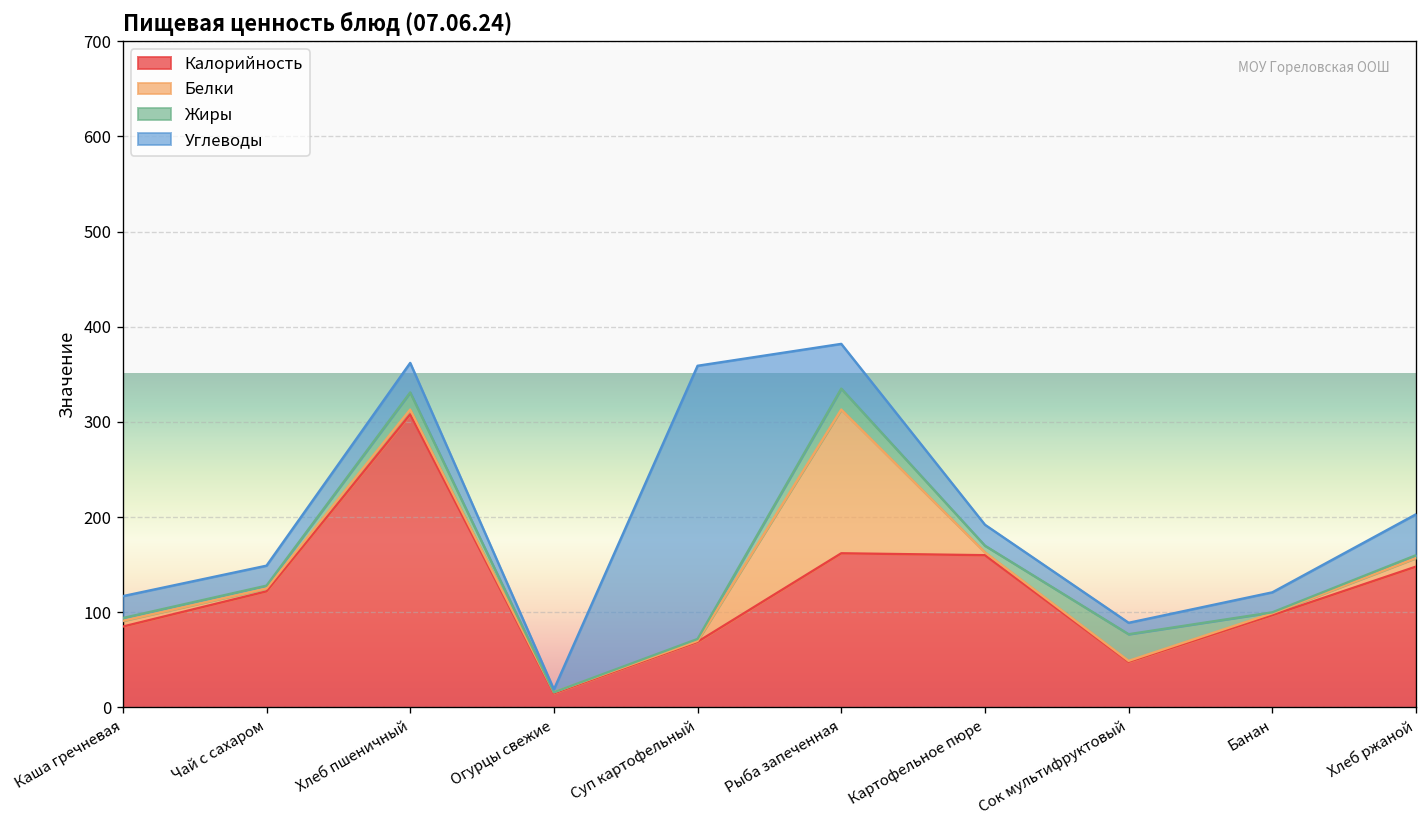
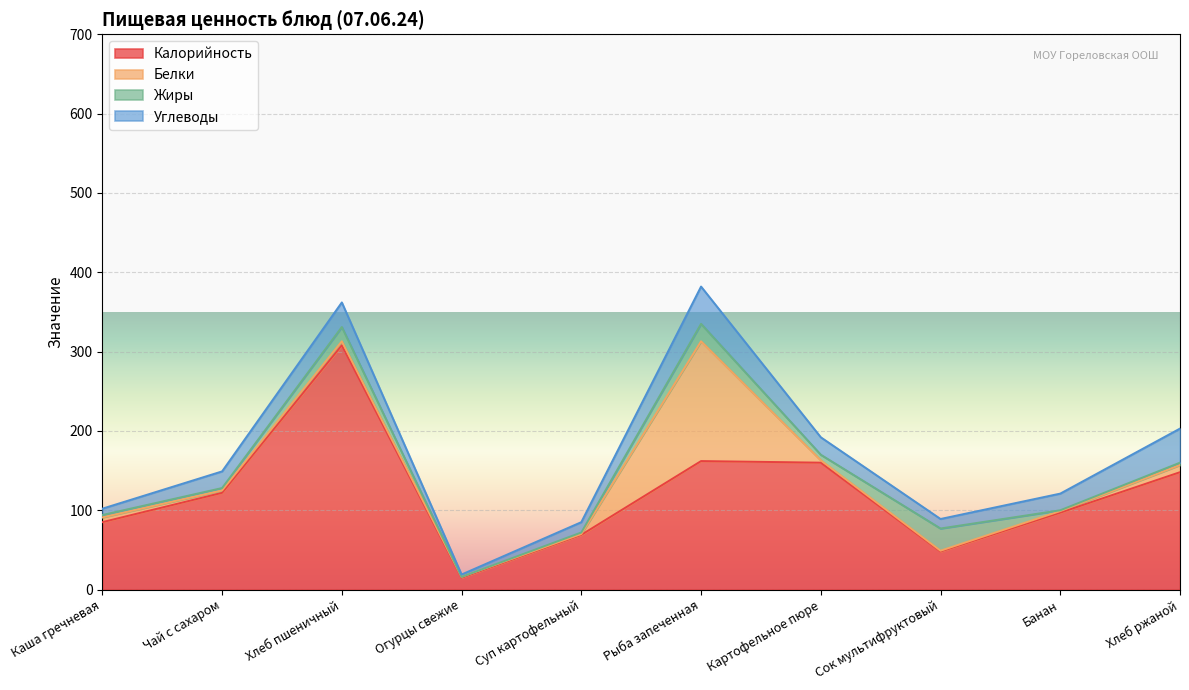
Углеводы, Каша гречневая: 20 -> 10
Углеводы, Суп картофельный: 290 -> 10
